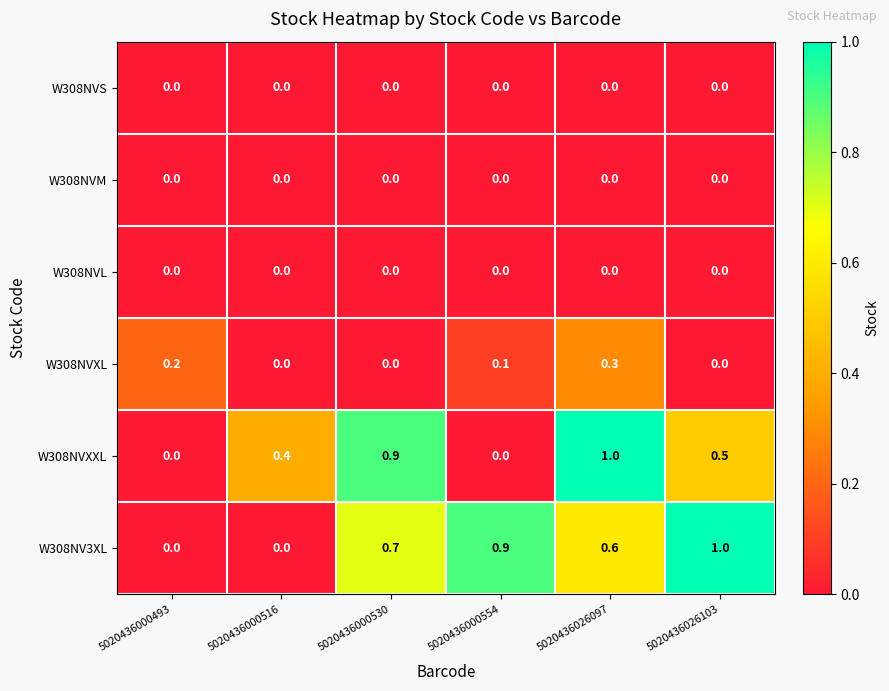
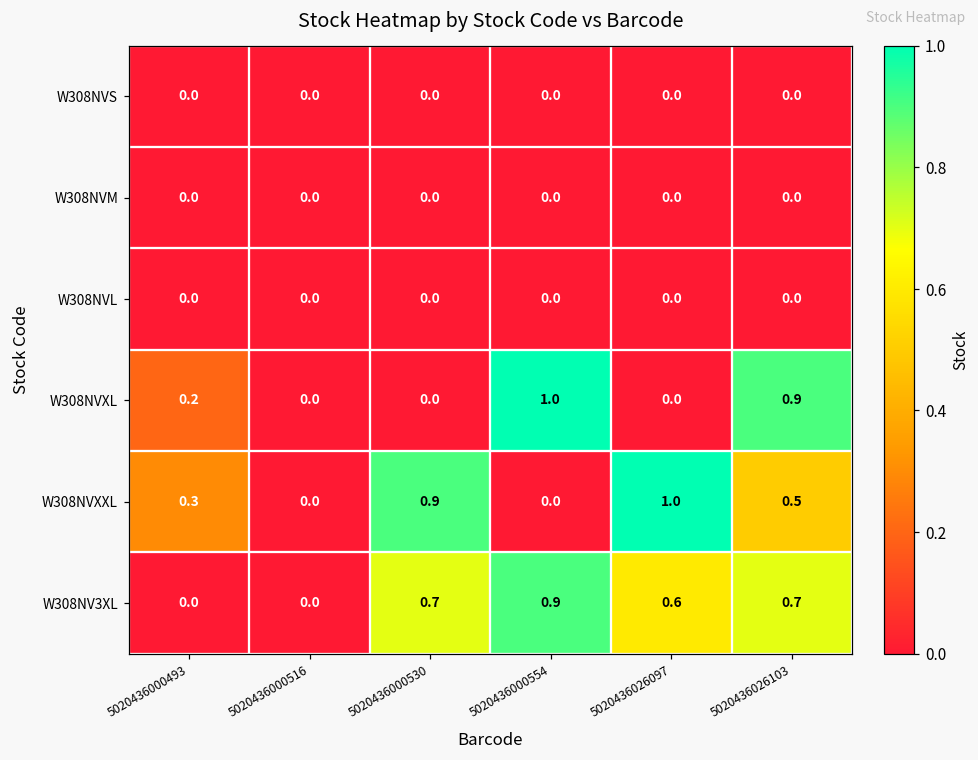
W308NVXL, 5020436000554: 0.1 -> 1.0
W308NVXL, 5020436026097: 0.3 -> 0.0
W308NVXL, 5020436026103: 0.0 -> 0.9
W308NVXXL, 5020436000493: 0.0 -> 0.3
W308NVXXL, 5020436000516: 0.4 -> 0.0
W308NV3XL, 5020436026103: 1.0 -> 0.7
